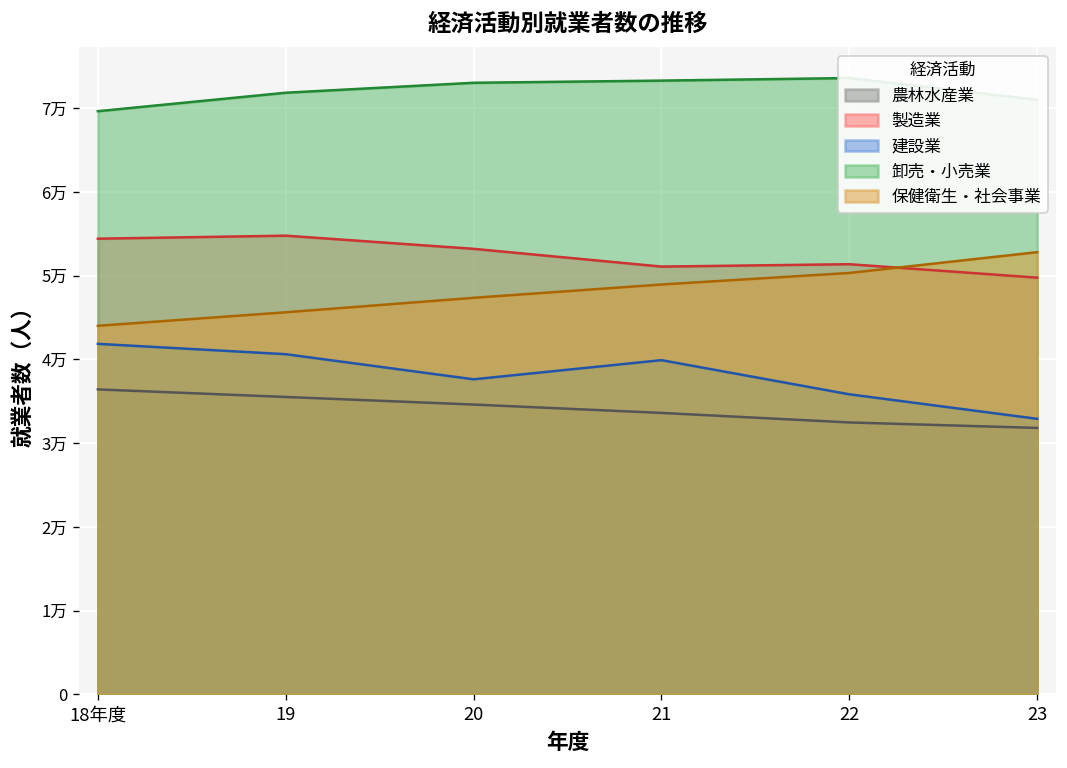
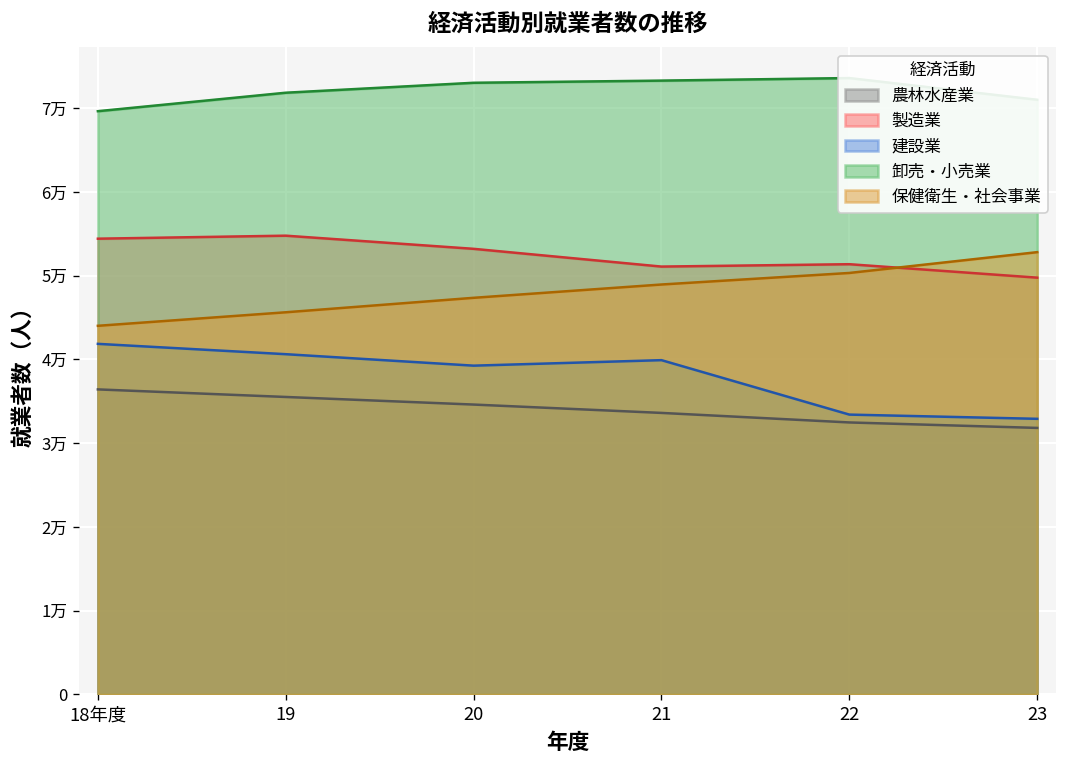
建設業, 20: 3.8万 -> 3.9万
建設業, 22: 3.6万 -> 3.3万
